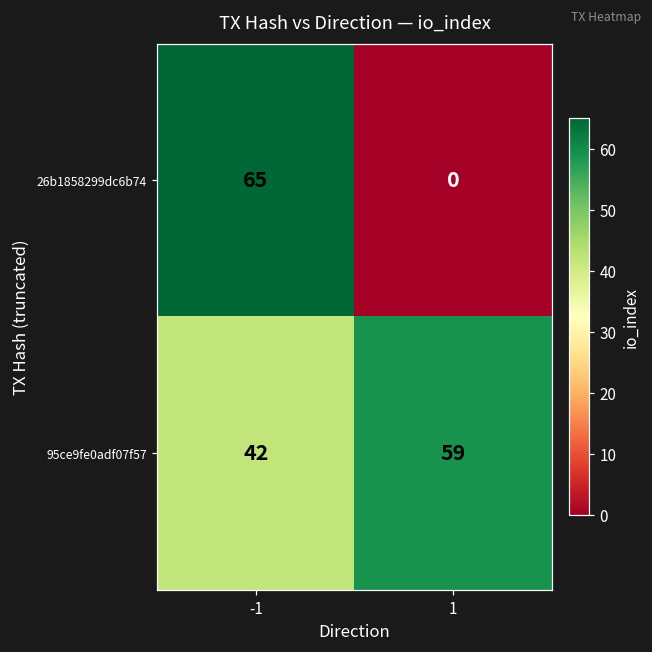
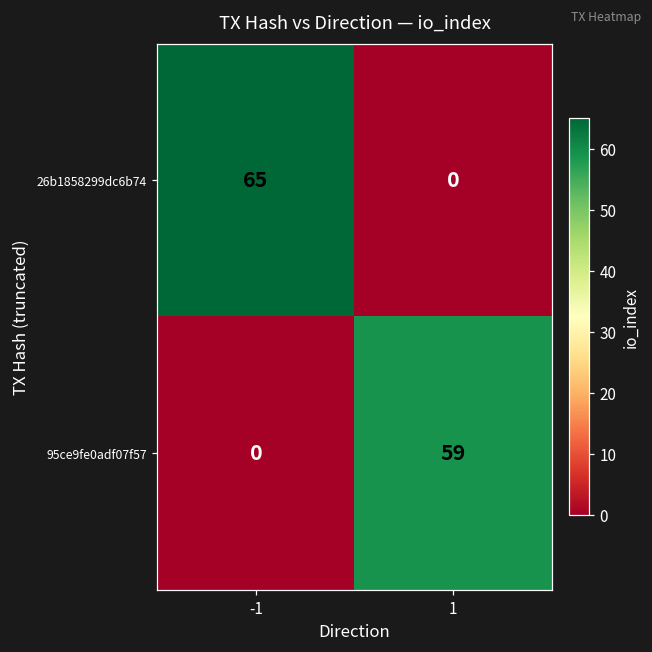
95ce9fe0adf07f57, -1: 42 -> 0
